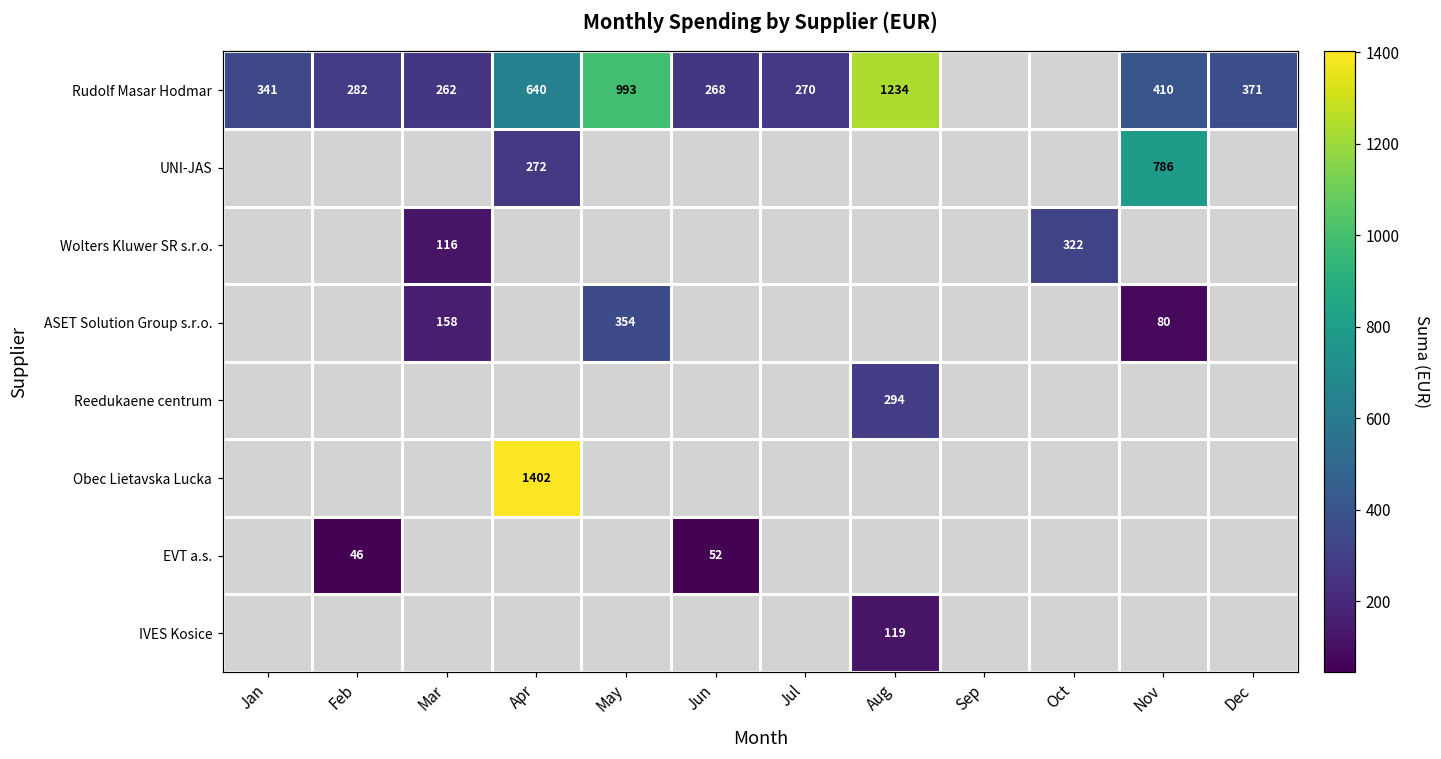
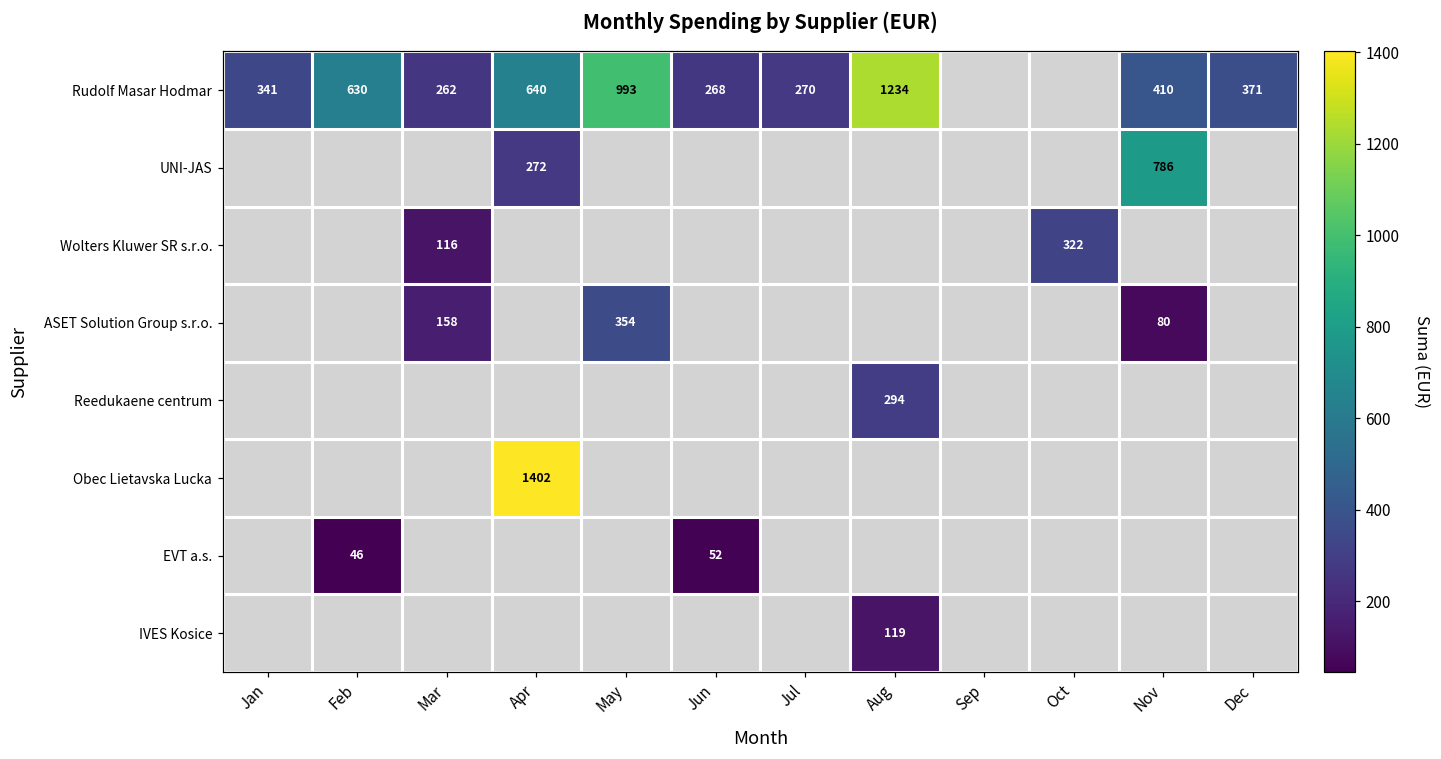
Rudolf Masar Hodmar, Feb: 282 -> 630
